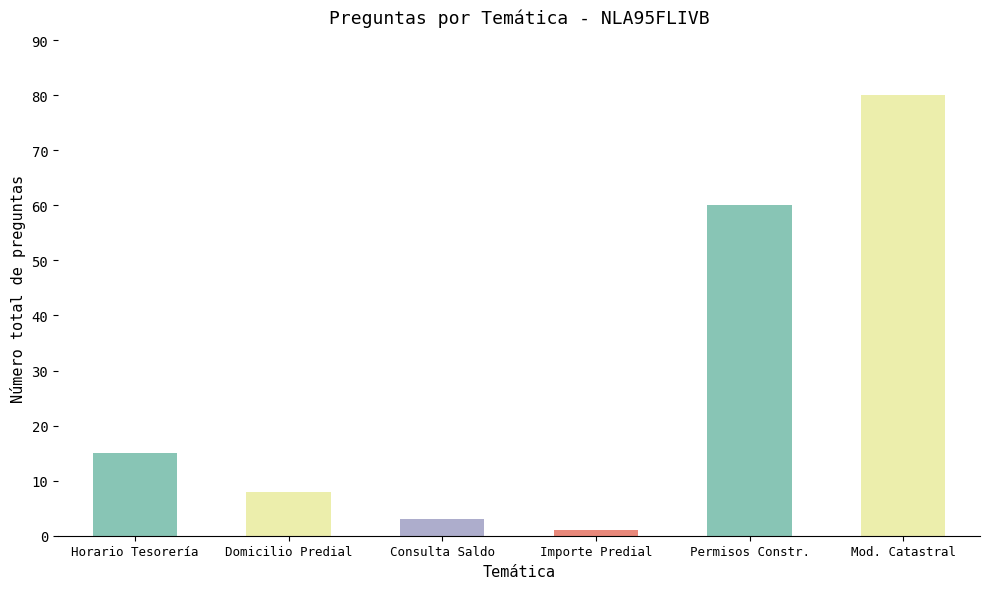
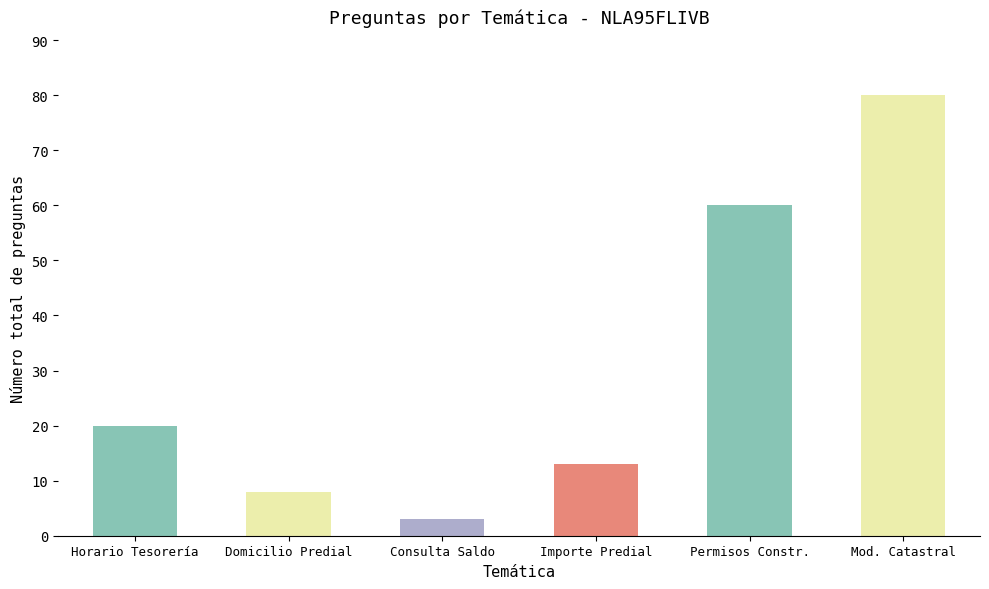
Horario Tesorería: 15 -> 20
Importe Predial: 1 -> 13
